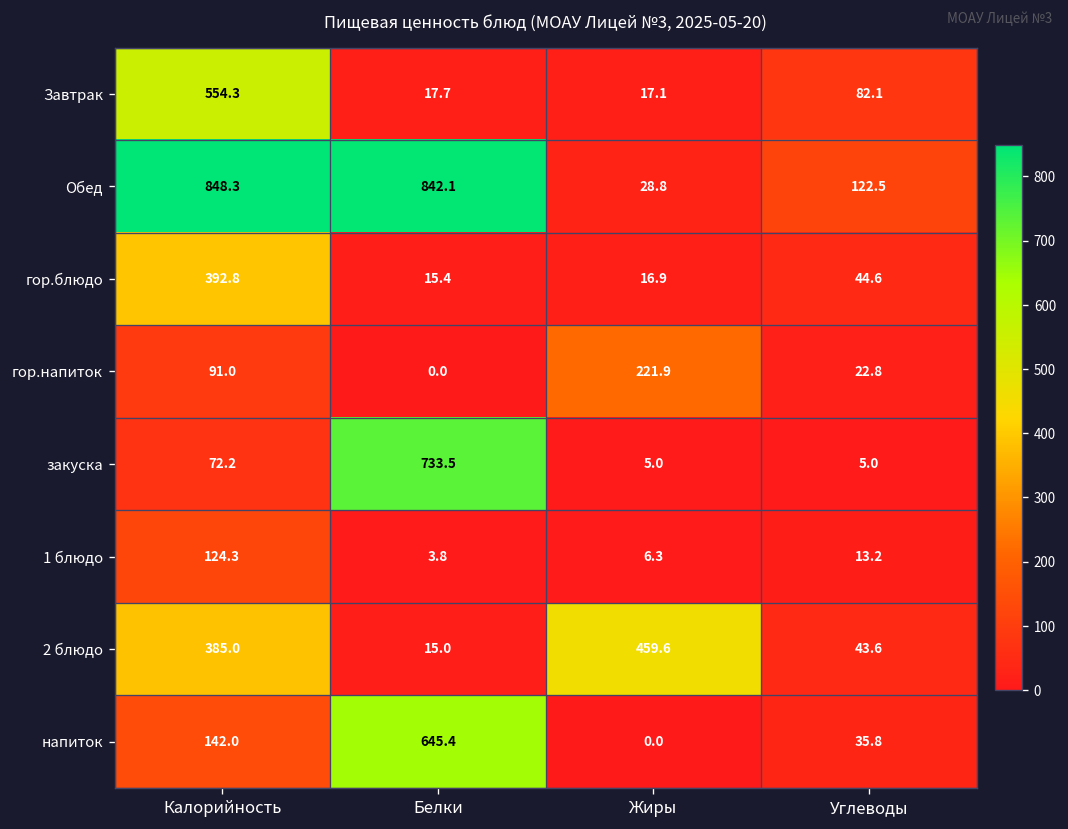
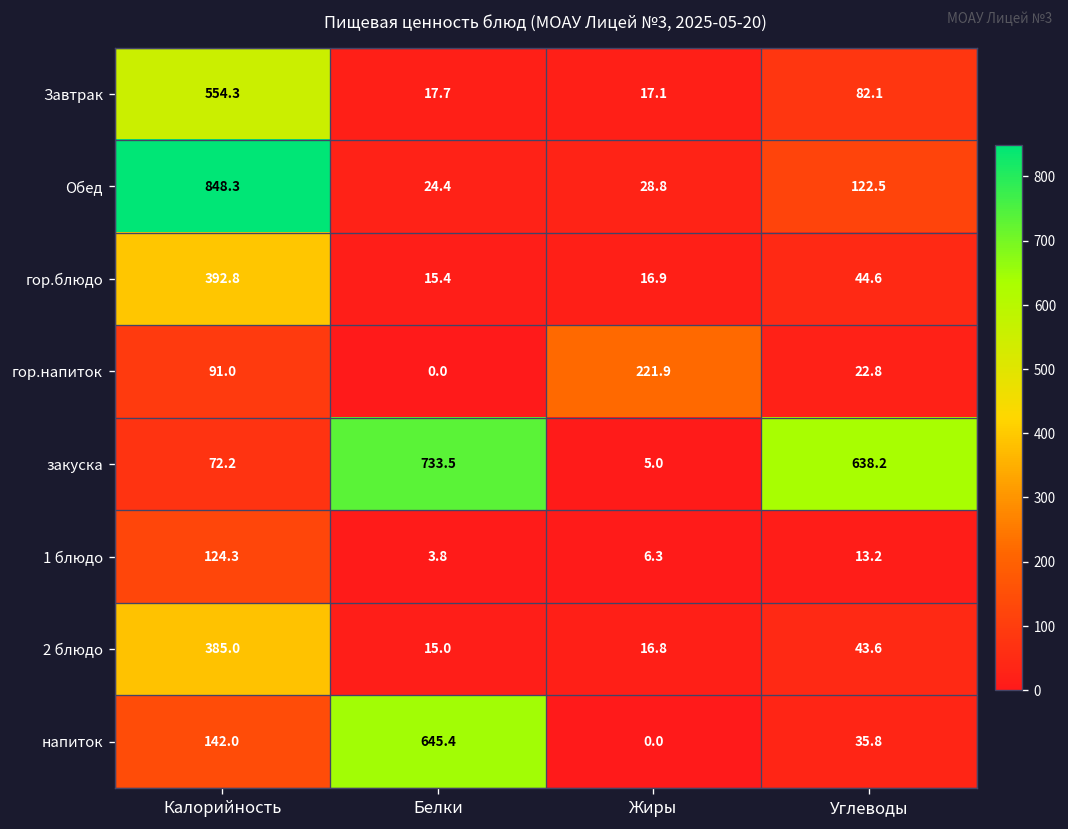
Обед, Белки: 842.1 -> 24.4
закуска, Углеводы: 5.0 -> 638.2
2 блюдо, Жиры: 459.6 -> 16.8
